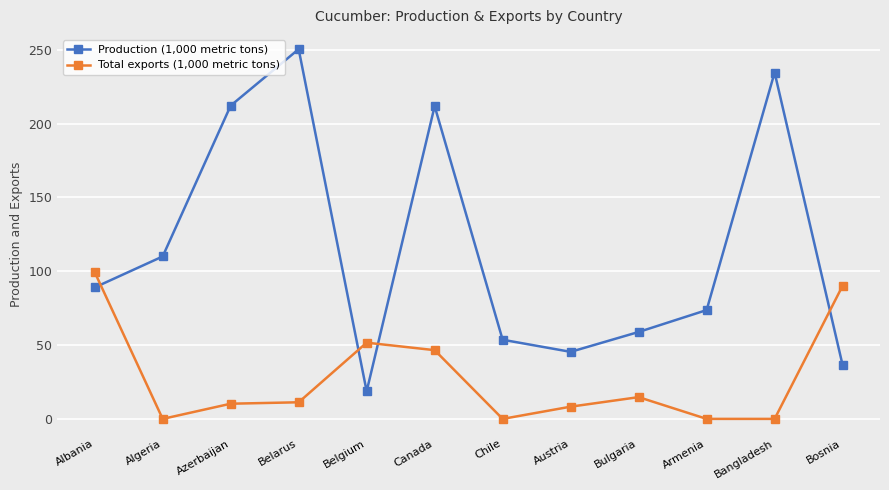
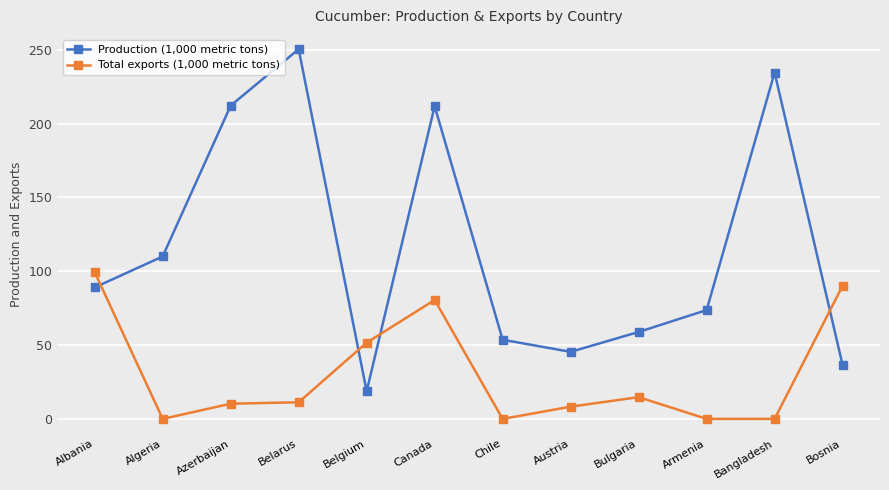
Total exports (1,000 metric tons), Canada: 47 -> 81
